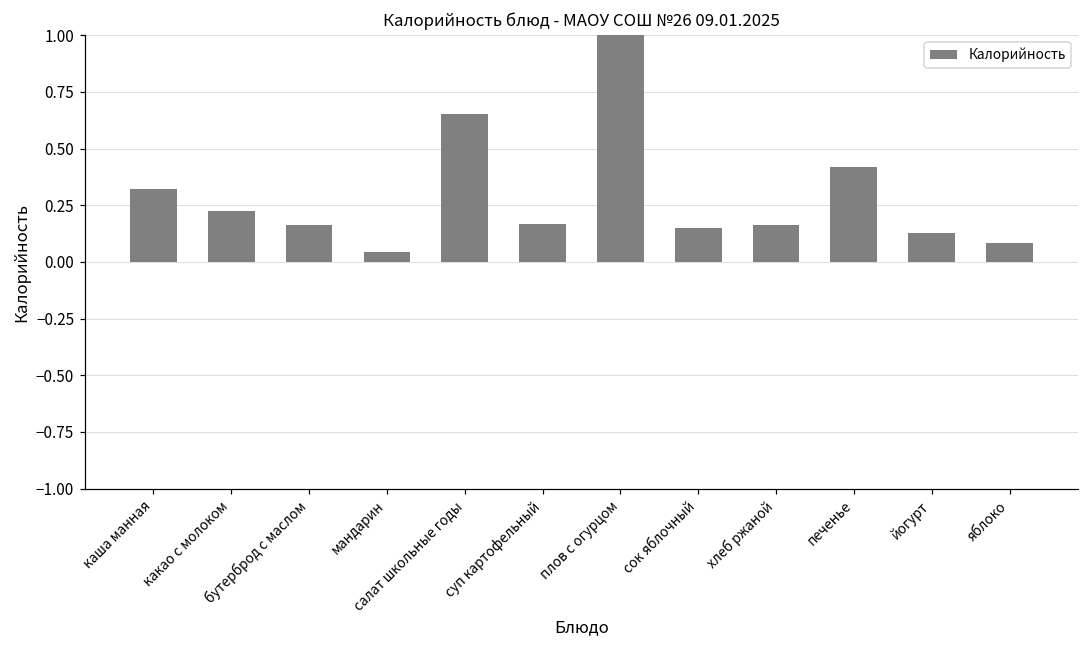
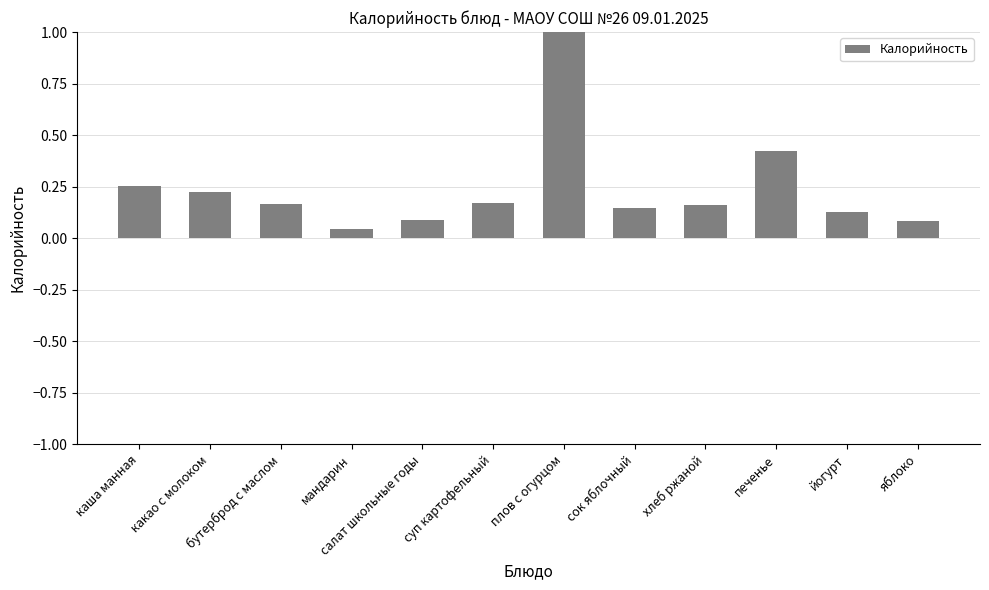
каша манная: 0.32 -> 0.25
салат школьные годы: 0.65 -> 0.09
